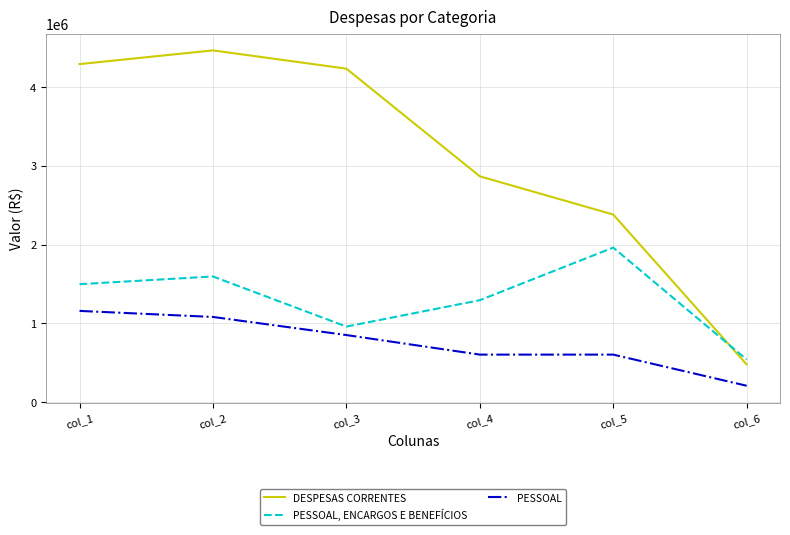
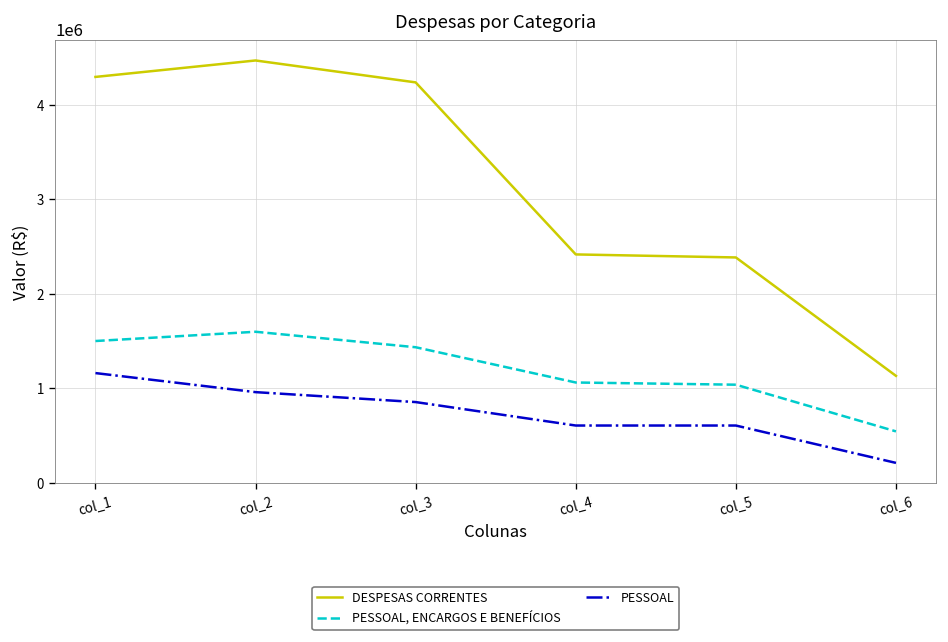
PESSOAL, col_2: 1100000 -> 1000000
PESSOAL, ENCARGOS E BENEFÍCIOS, col_3: 1000000 -> 1400000
DESPESAS CORRENTES, col_4: 2900000 -> 2400000
PESSOAL, ENCARGOS E BENEFÍCIOS, col_4: 1300000 -> 1100000
PESSOAL, ENCARGOS E BENEFÍCIOS, col_5: 2000000 -> 1000000
DESPESAS CORRENTES, col_6: 500000 -> 1100000
